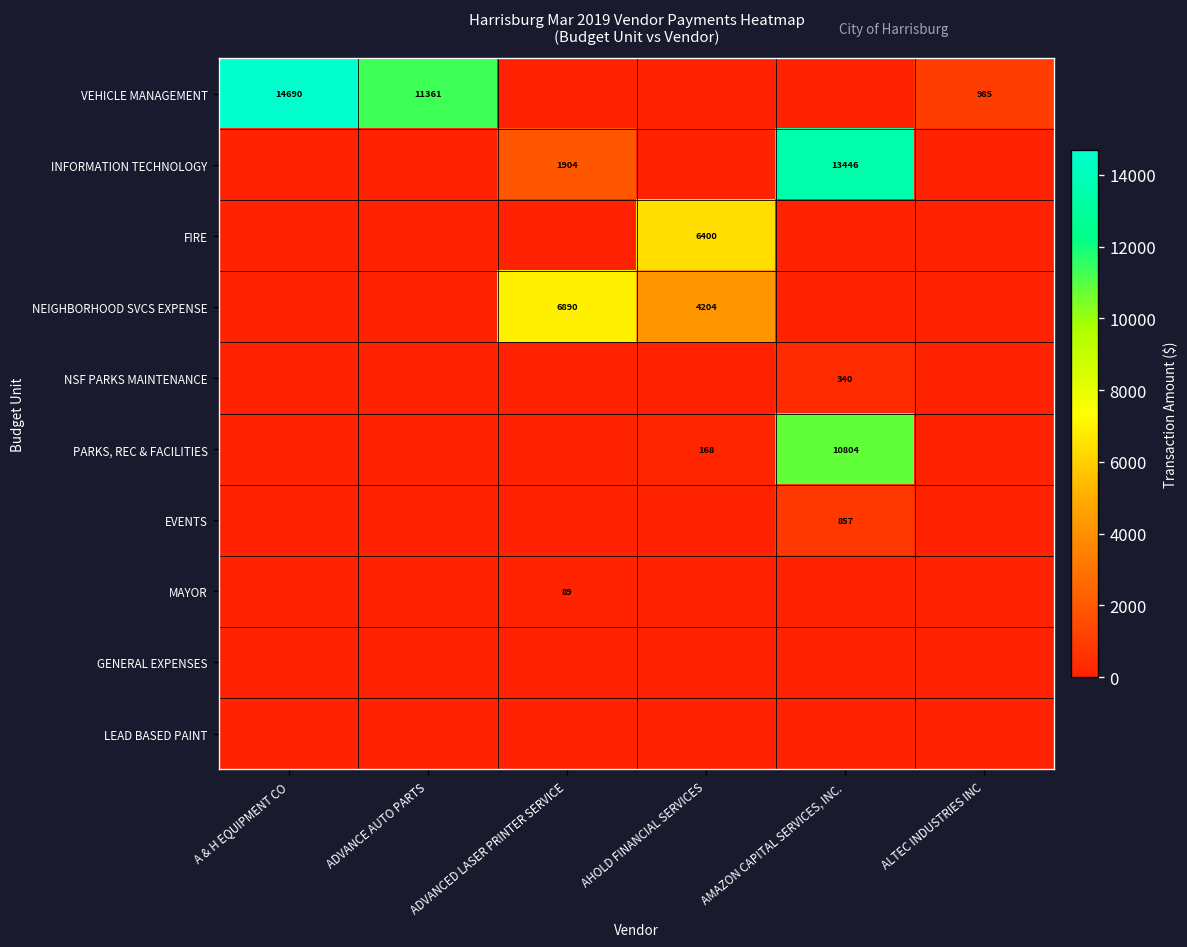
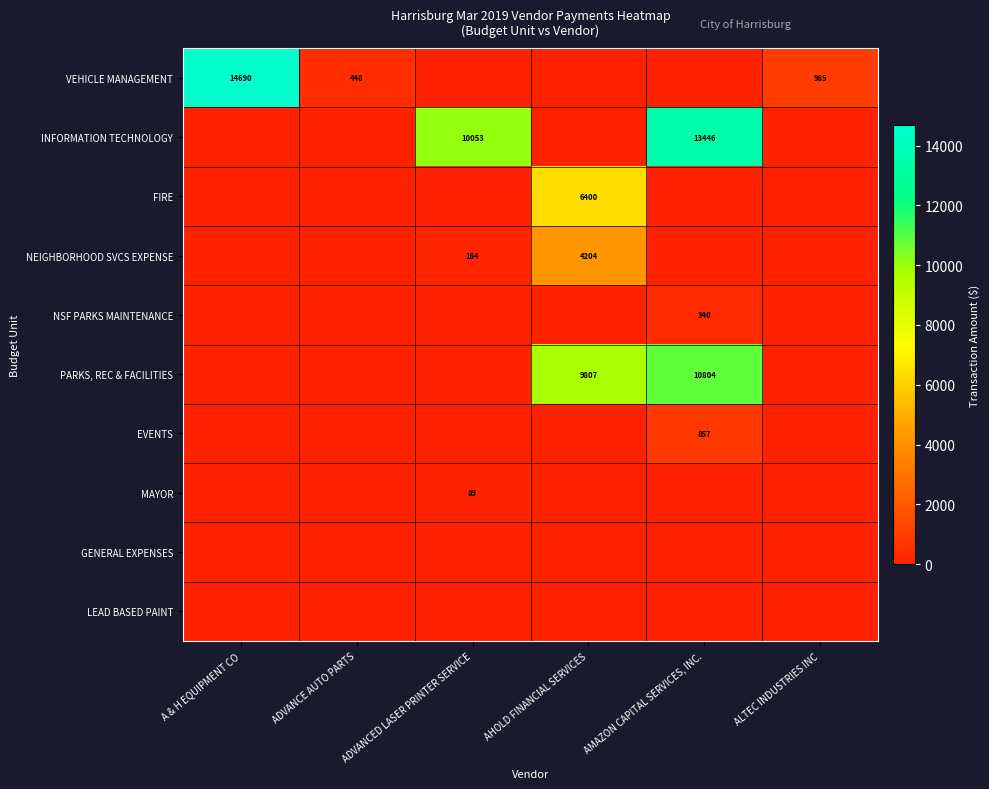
VEHICLE MANAGEMENT, ADVANCE AUTO PARTS: 11361 -> 448
INFORMATION TECHNOLOGY, ADVANCED LASER PRINTER SERVICE: 1904 -> 10053
NEIGHBORHOOD SVCS EXPENSE, ADVANCED LASER PRINTER SERVICE: 6890 -> 164
PARKS, REC & FACILITIES, AHOLD FINANCIAL SERVICES: 168 -> 9807
